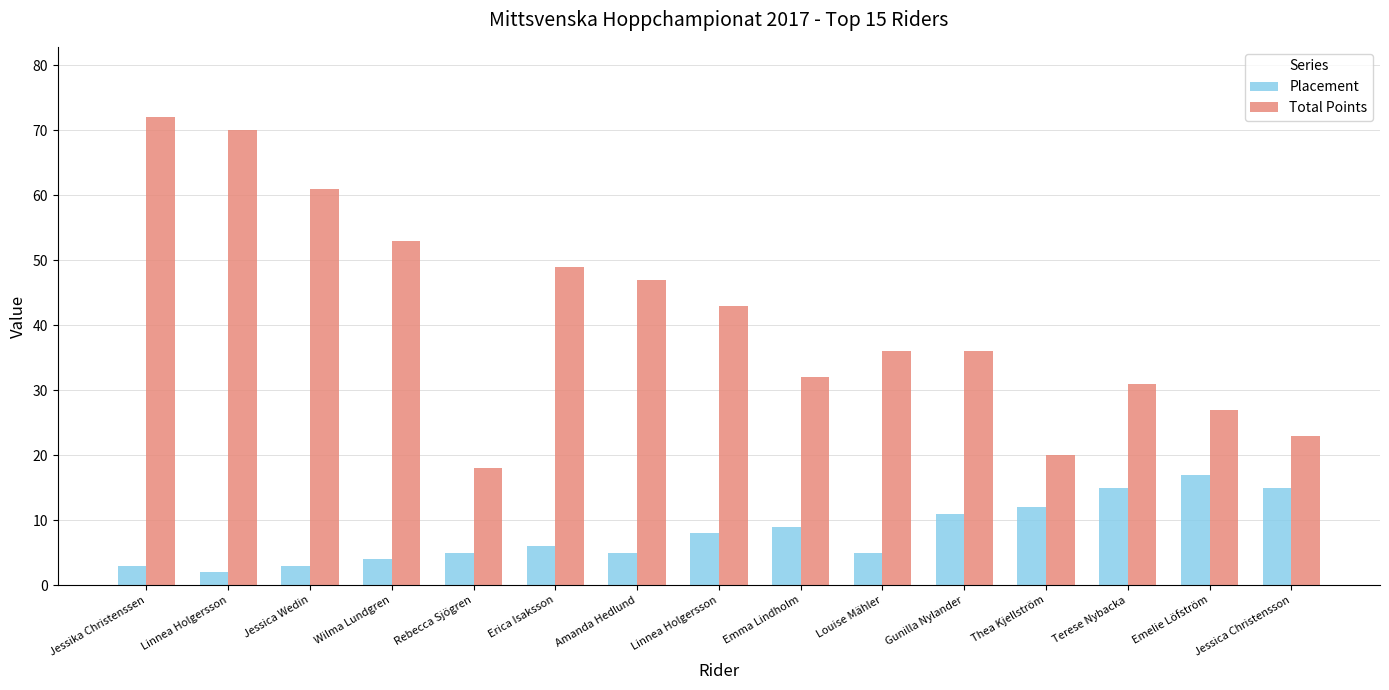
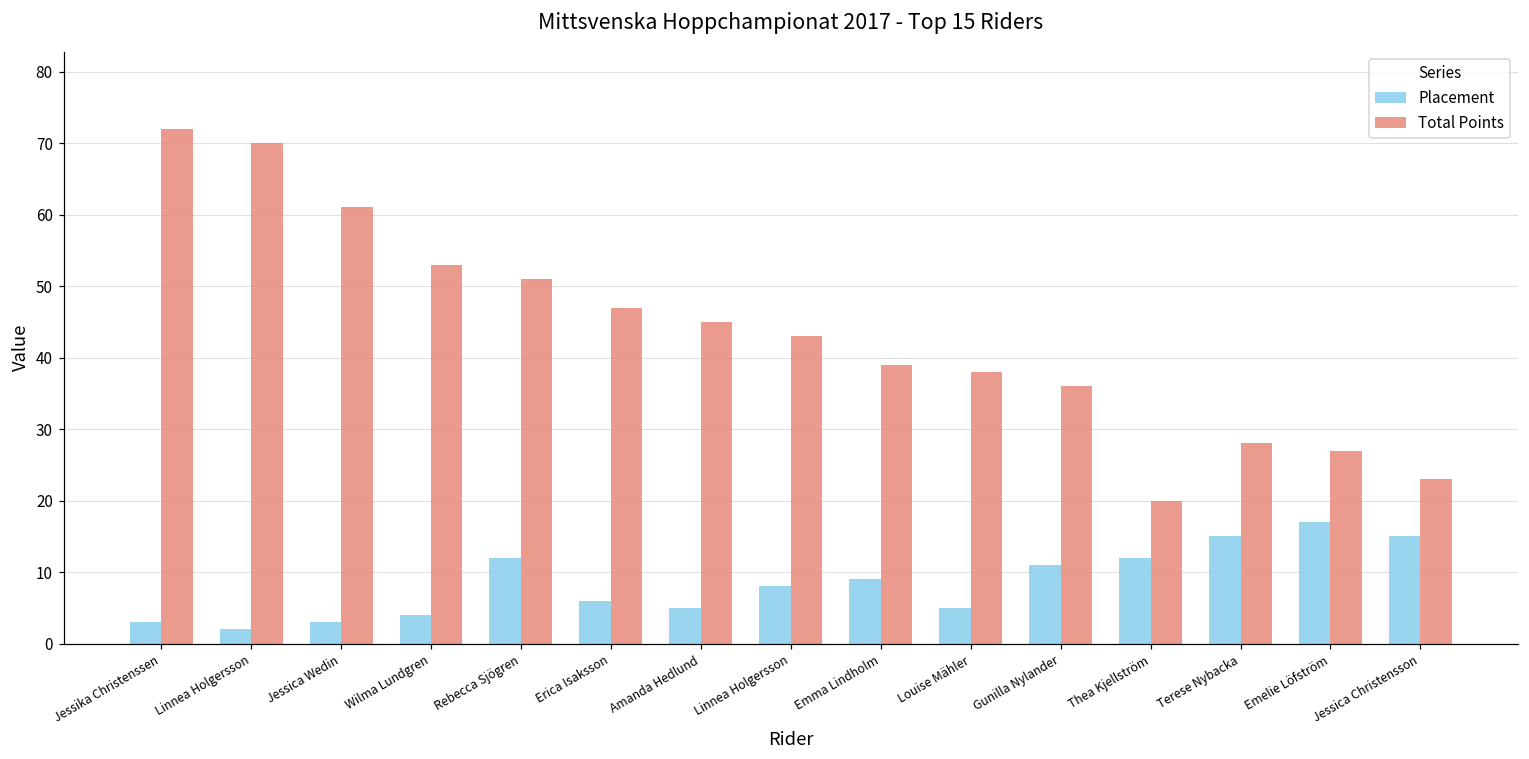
Placement, Rebecca Sjögren: 5 -> 12
Total Points, Rebecca Sjögren: 18 -> 51
Total Points, Erica Isaksson: 49 -> 47
Total Points, Amanda Hedlund: 47 -> 45
Total Points, Emma Lindholm: 32 -> 39
Total Points, Louise Mähler: 36 -> 38
Total Points, Terese Nybacka: 31 -> 28
